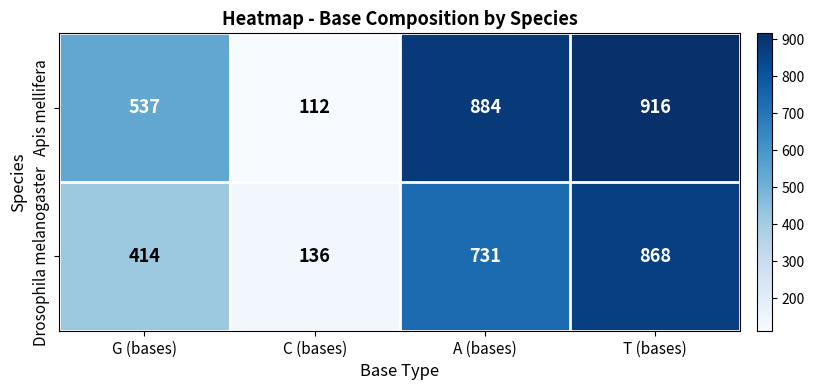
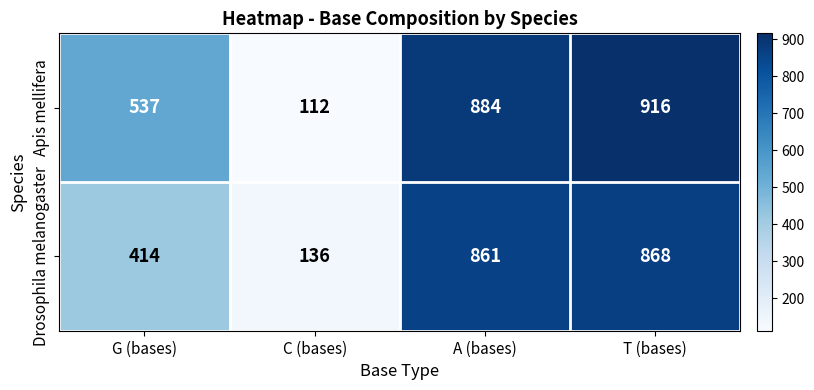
Drosophila melanogaster, A (bases): 731 -> 861
